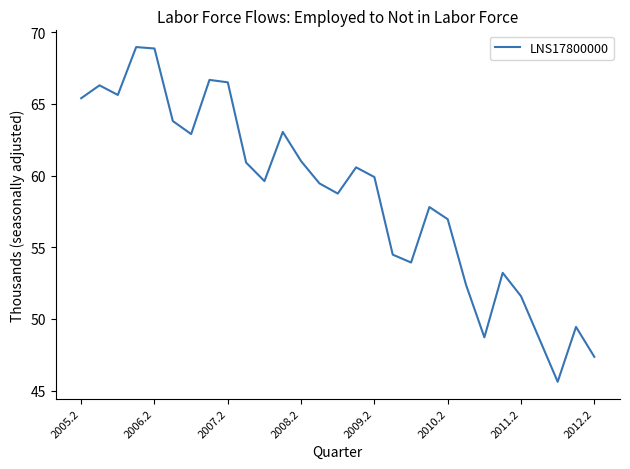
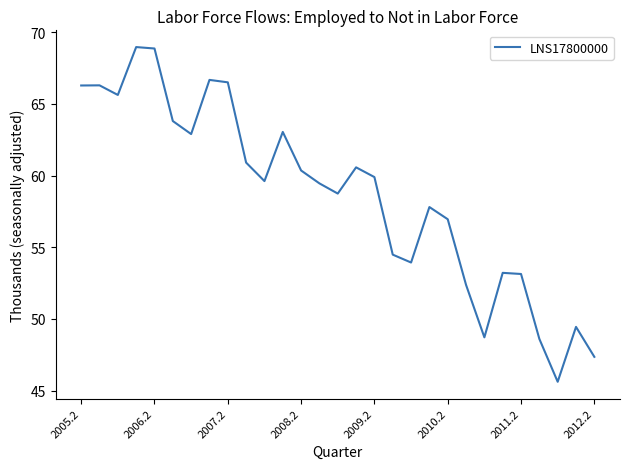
2005.2: 65.4 -> 66.3
2008.2: 61.0 -> 60.4
2011.2: 51.6 -> 53.1
